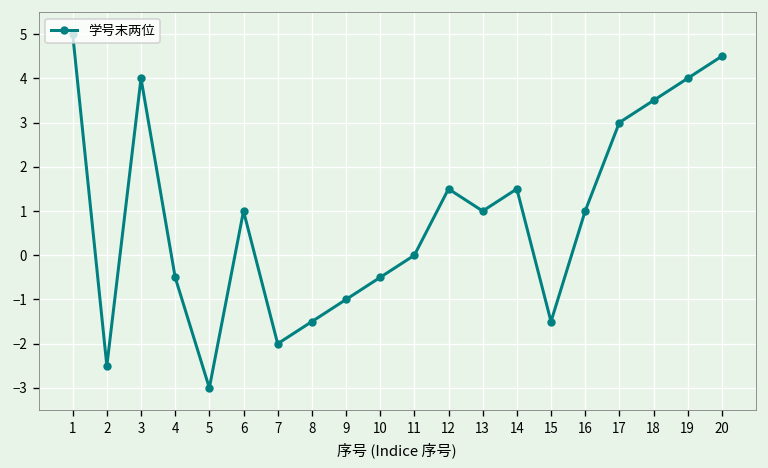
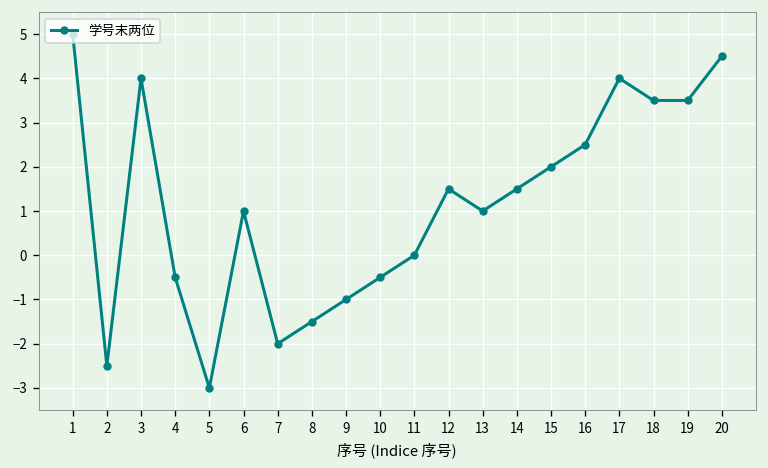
15: -1.5 -> 2.0
16: 1.0 -> 2.5
17: 3.0 -> 4.0
19: 4.0 -> 3.5
